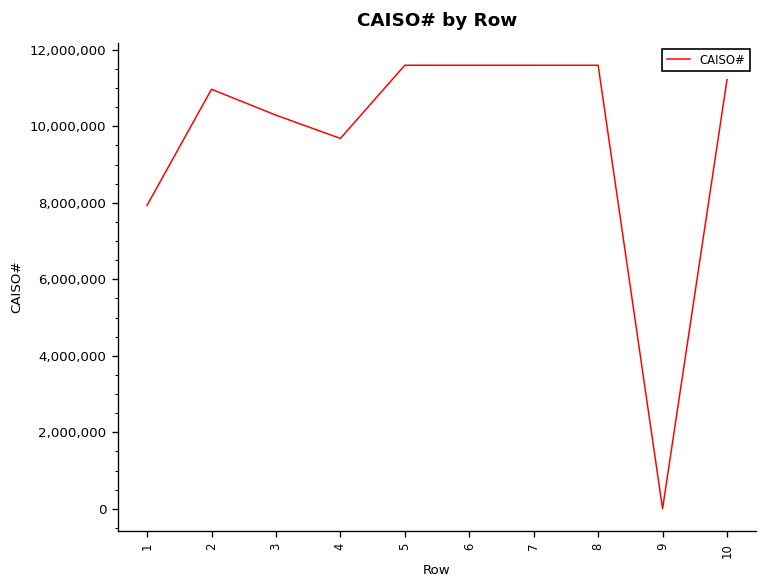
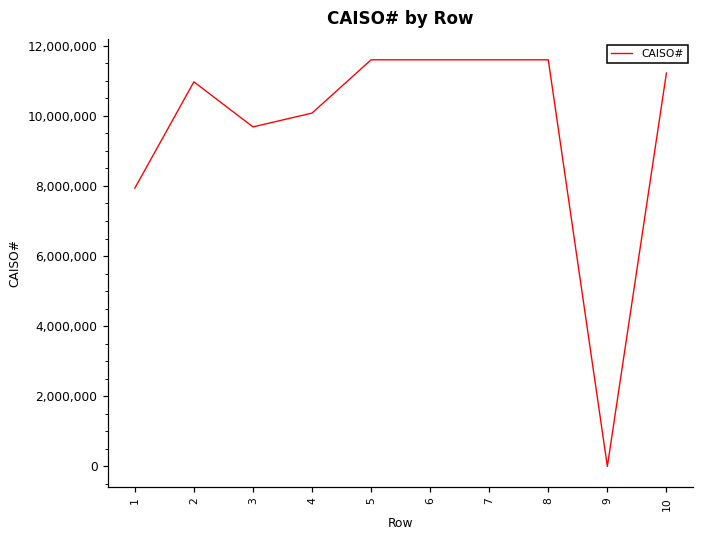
3: 10,300,000 -> 9,700,000
4: 9,700,000 -> 10,100,000
